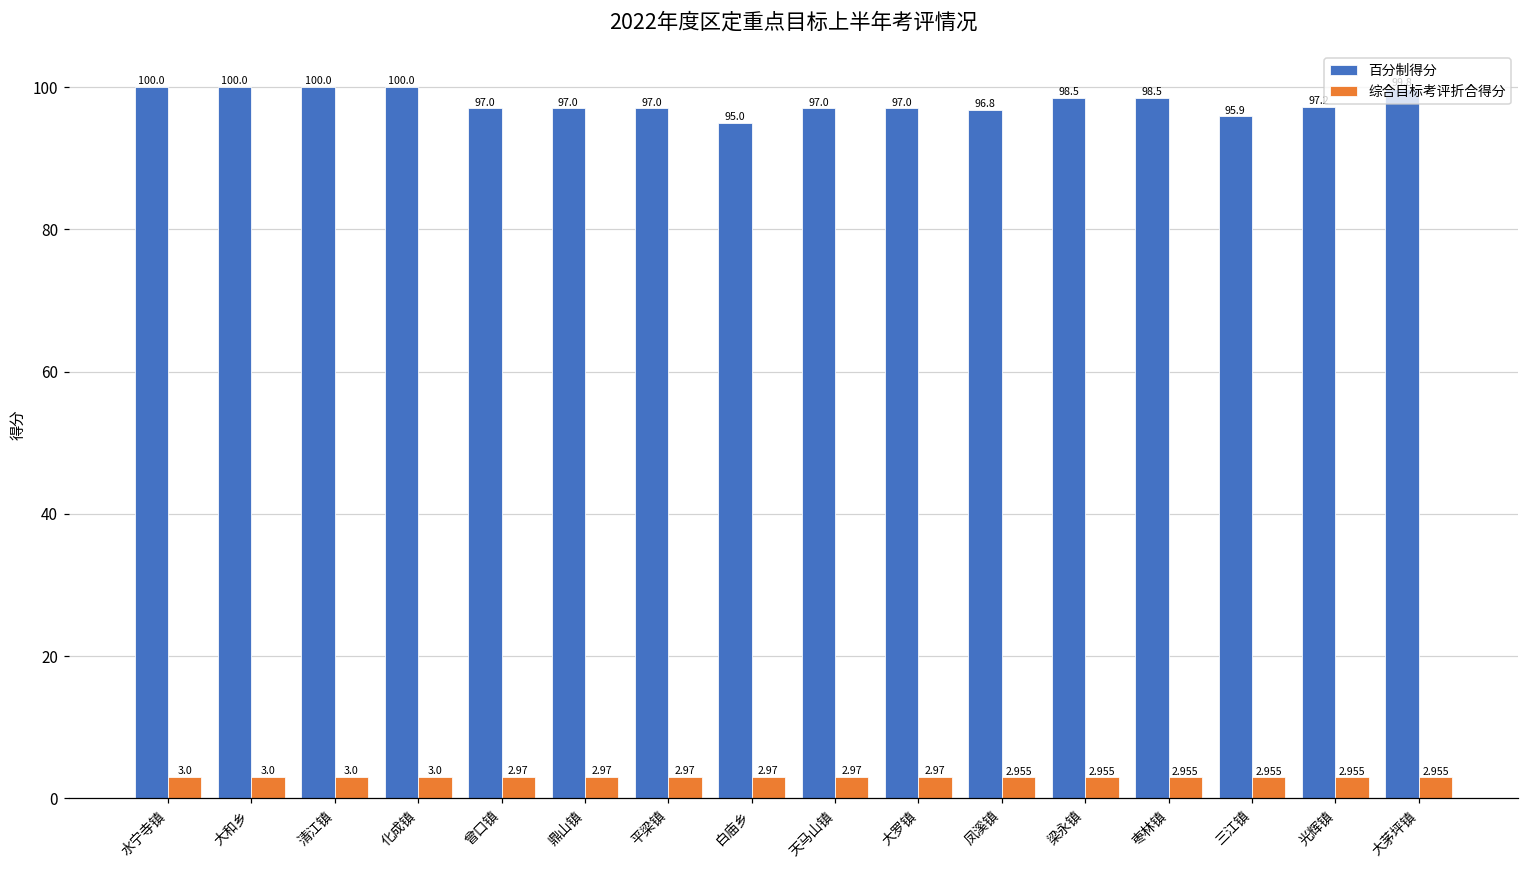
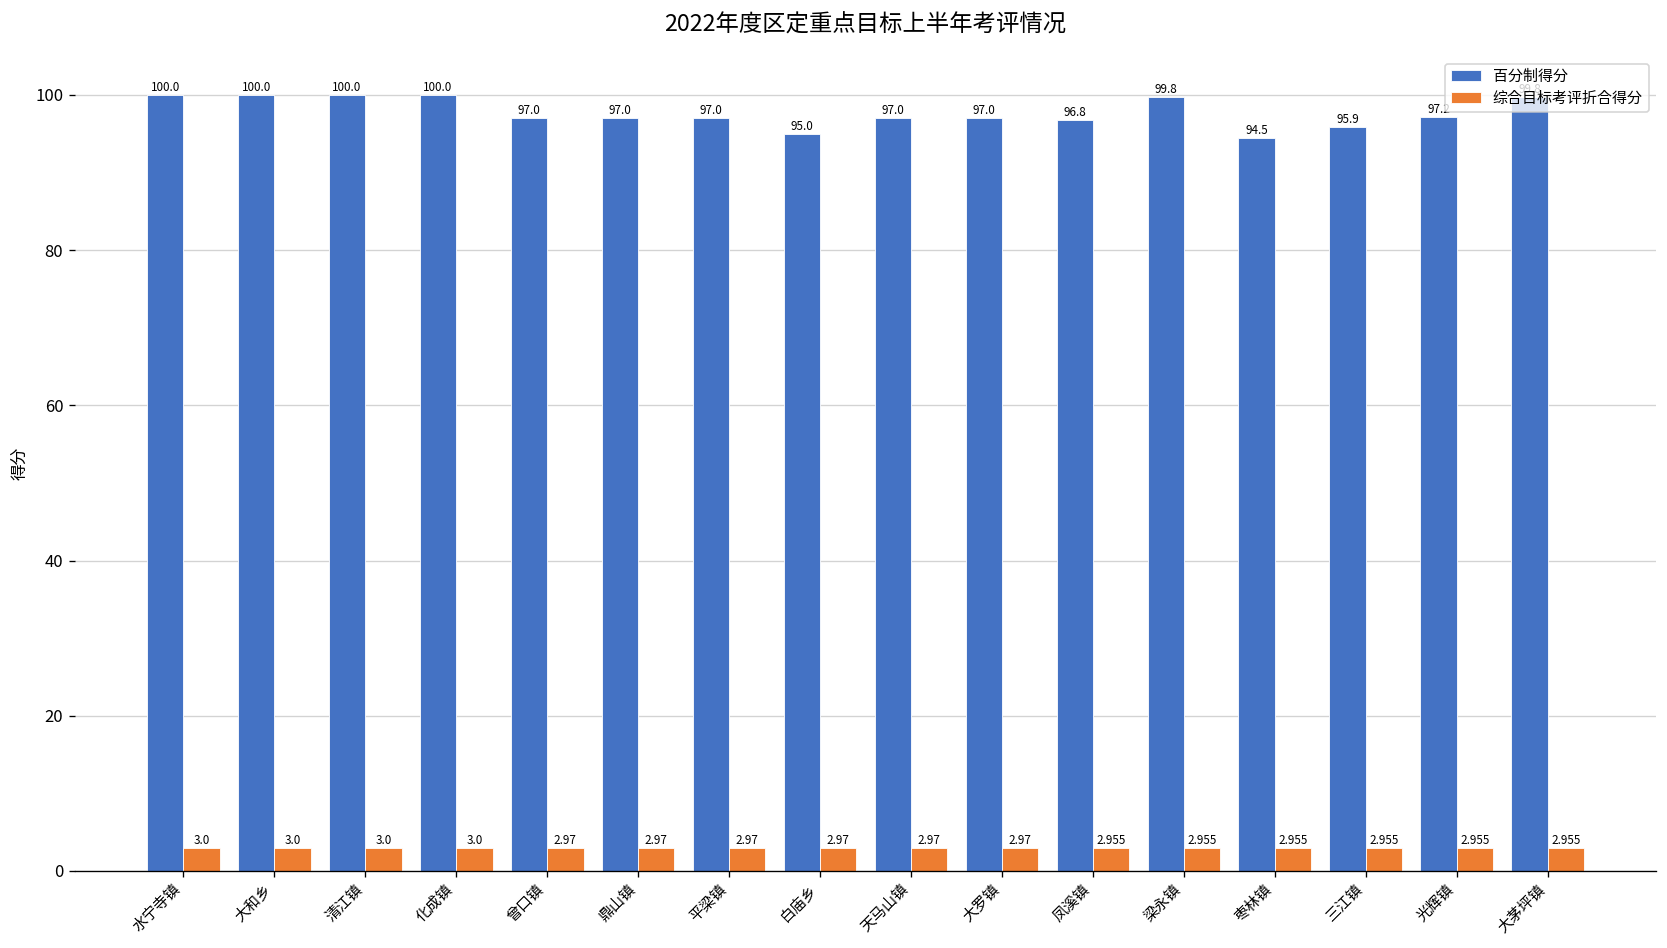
百分制得分, 梁永镇: 98.5 -> 99.8
百分制得分, 枣林镇: 98.5 -> 94.5
